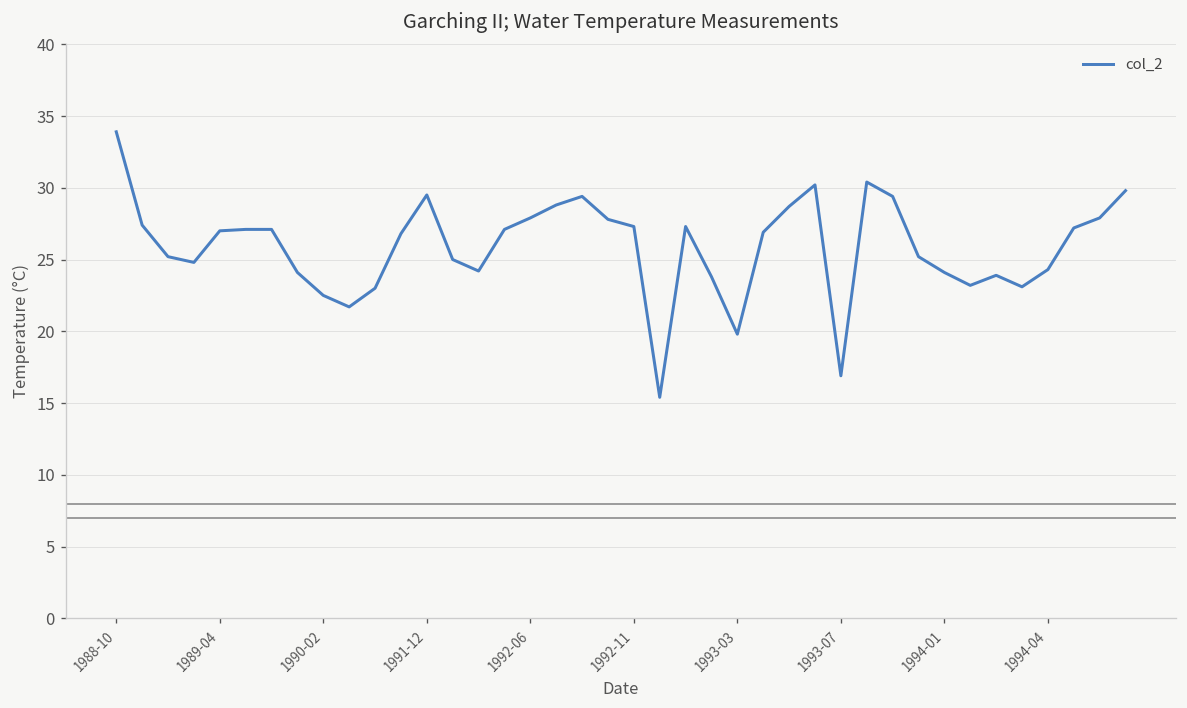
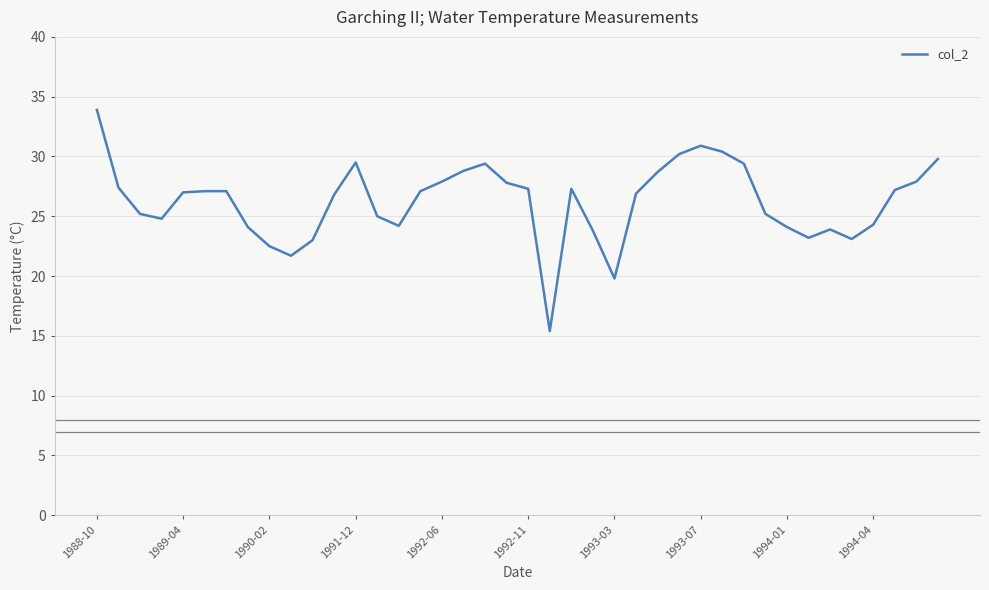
1993-07: 16.9 -> 30.9
